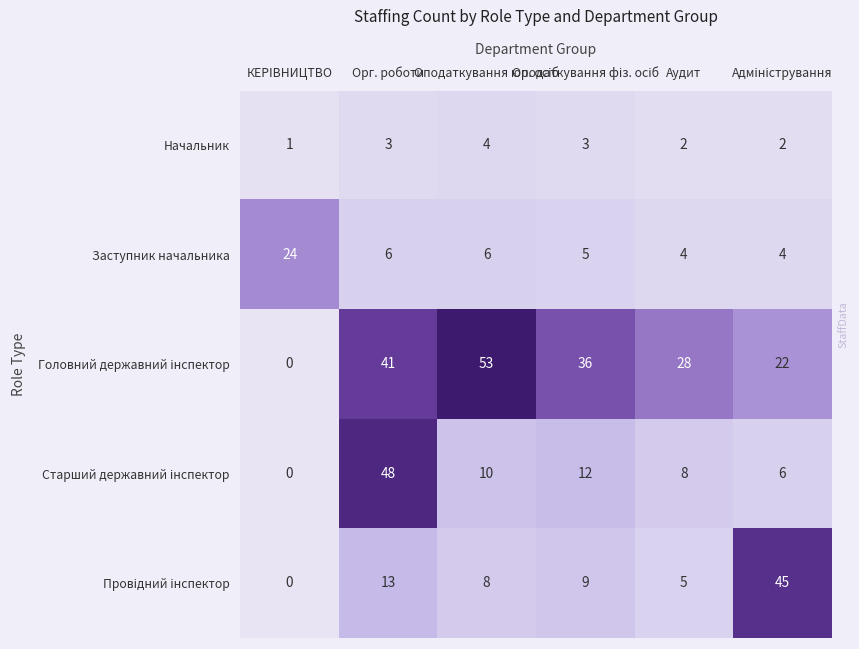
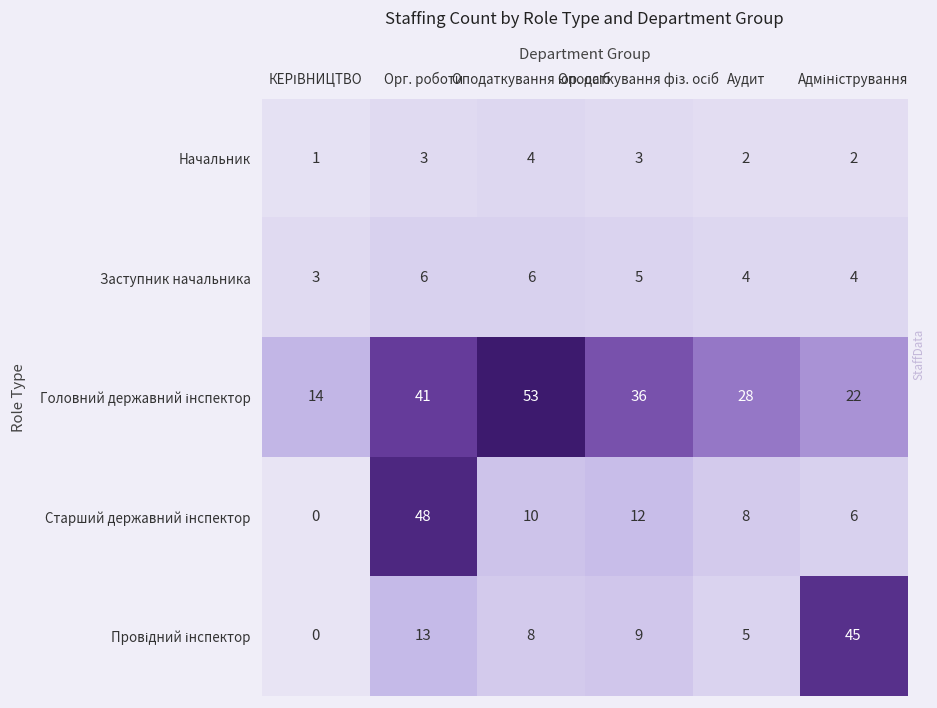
Заступник начальника, КЕРІВНИЦТВО: 24 -> 3
Головний державний інспектор, КЕРІВНИЦТВО: 0 -> 14
